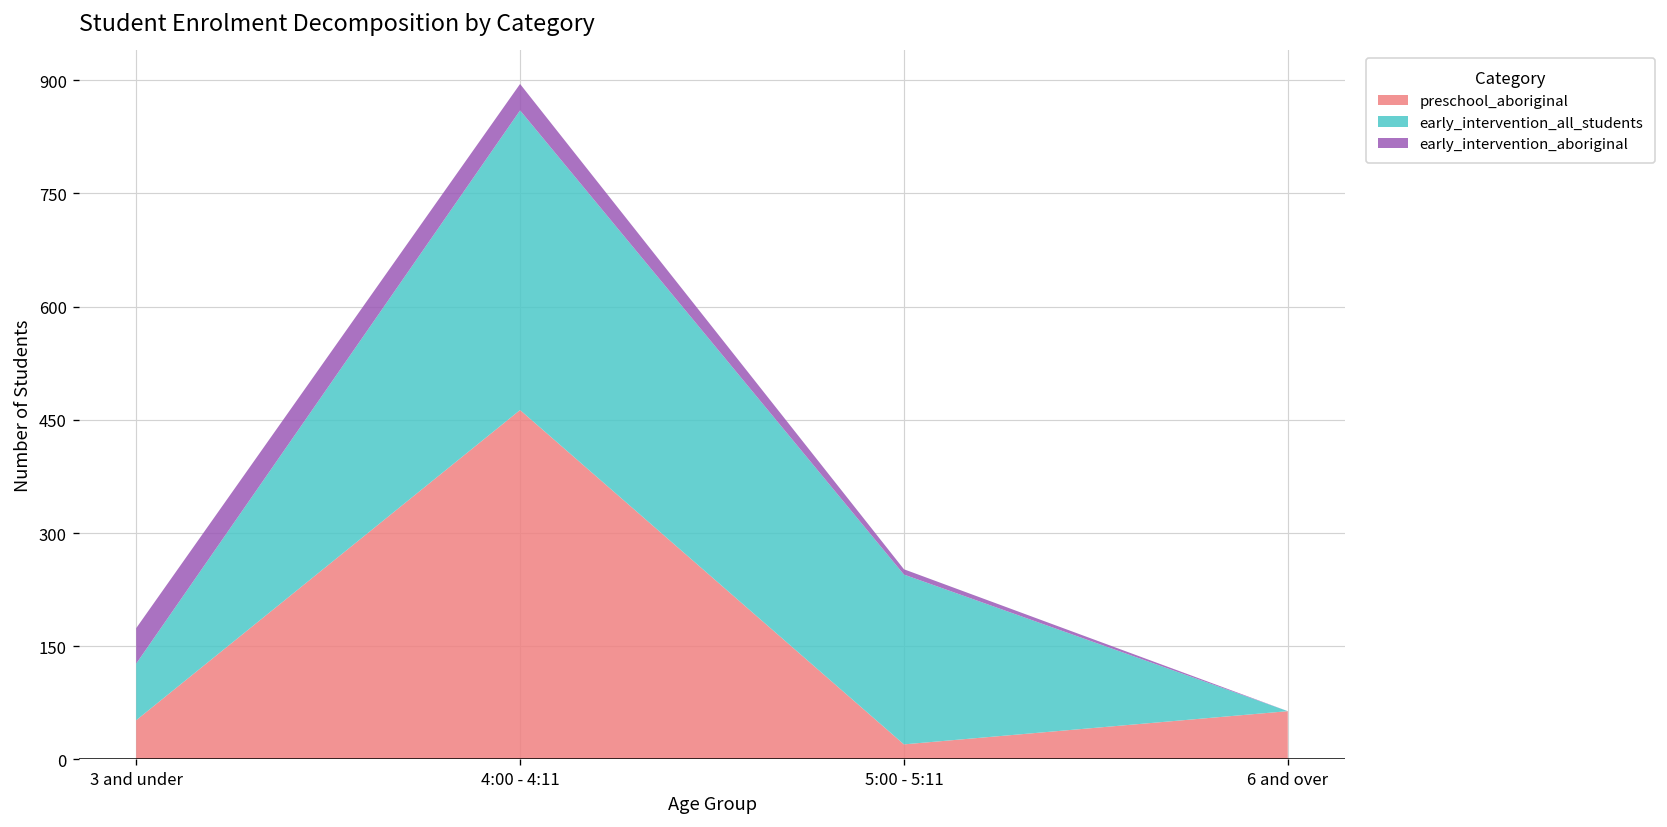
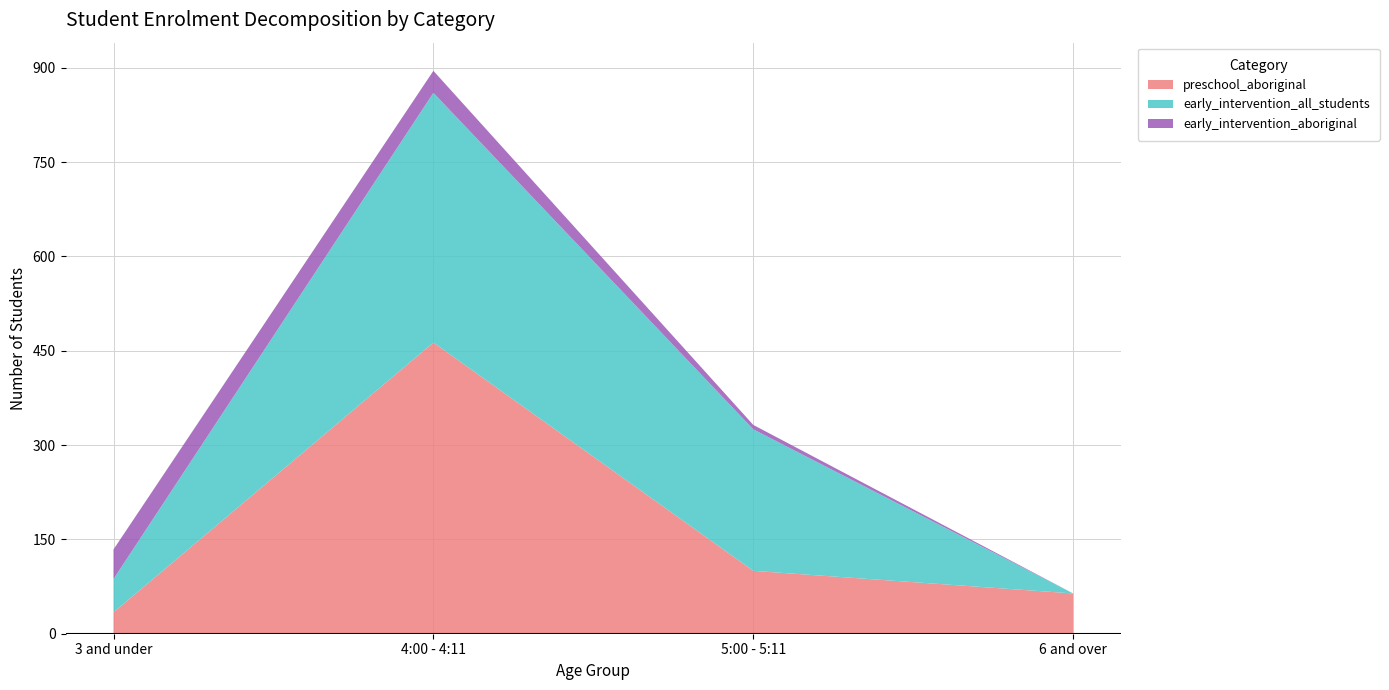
preschool_aboriginal, 3 and under: 50 -> 30
early_intervention_all_students, 3 and under: 80 -> 50
preschool_aboriginal, 5:00 - 5:11: 20 -> 100
